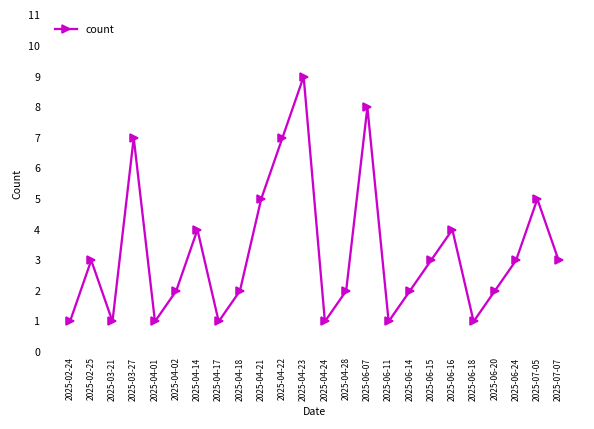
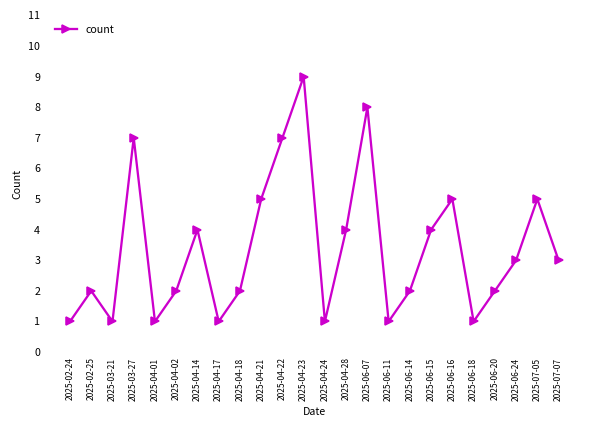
2025-02-25: 3 -> 2
2025-04-28: 2 -> 4
2025-06-15: 3 -> 4
2025-06-16: 4 -> 5
